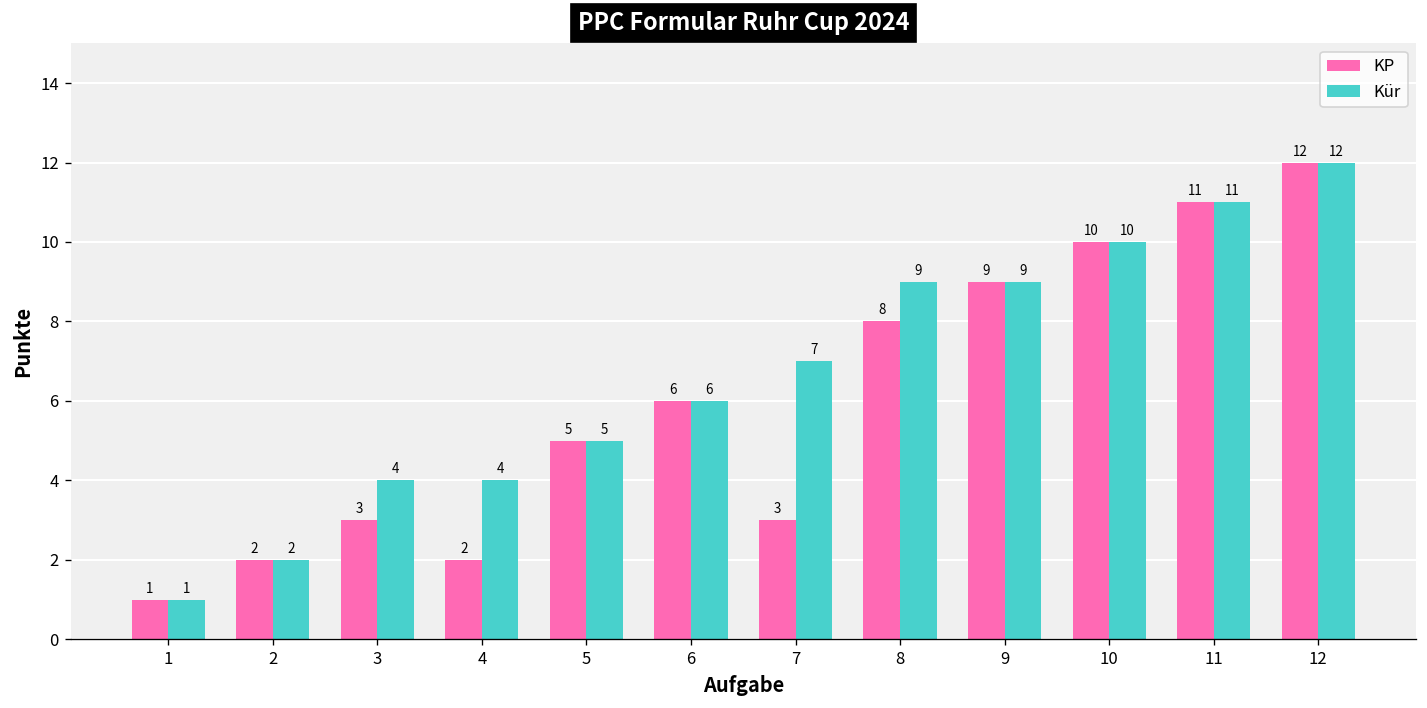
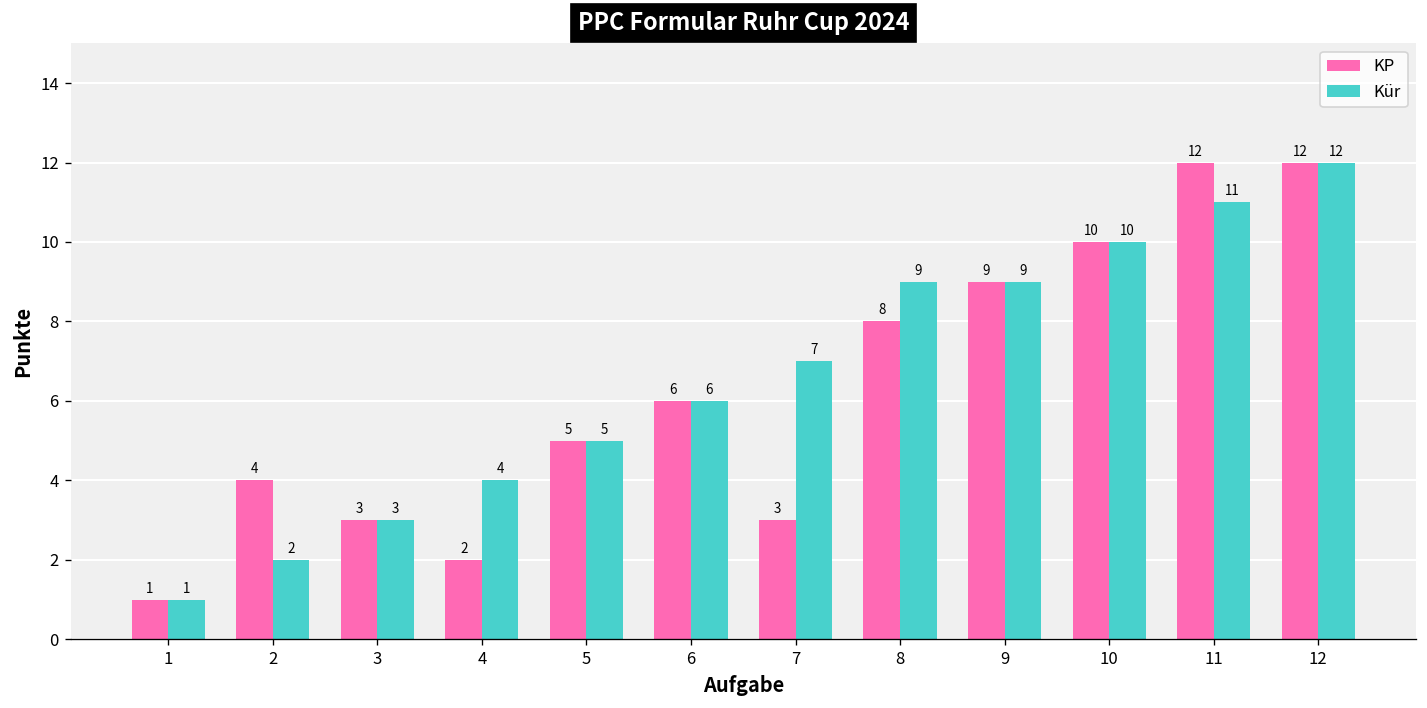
KP, 2: 2 -> 4
Kür, 3: 4 -> 3
KP, 11: 11 -> 12
